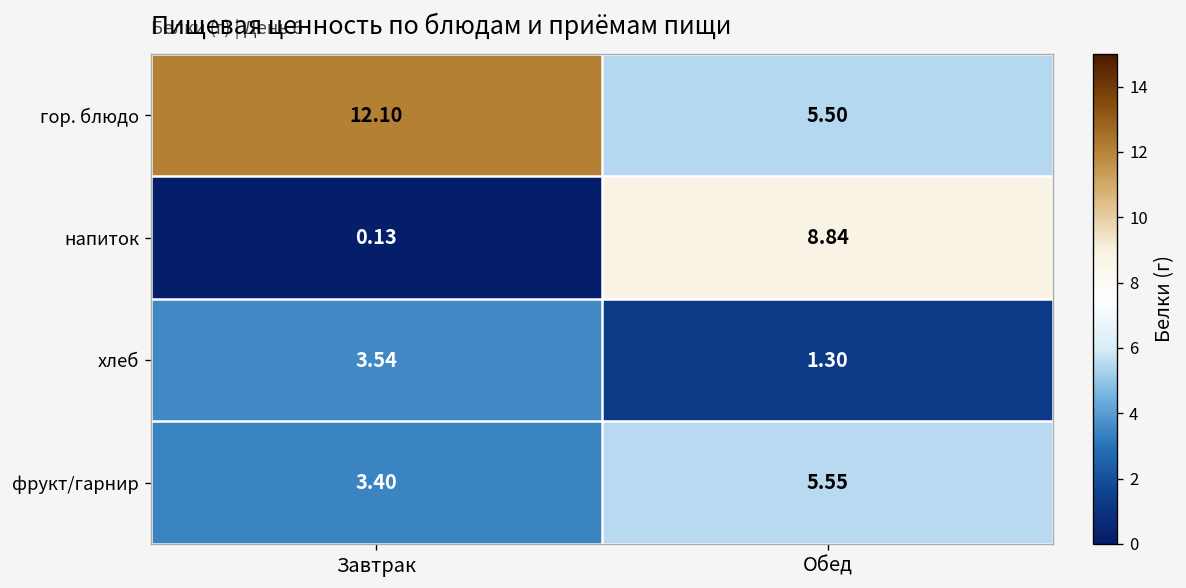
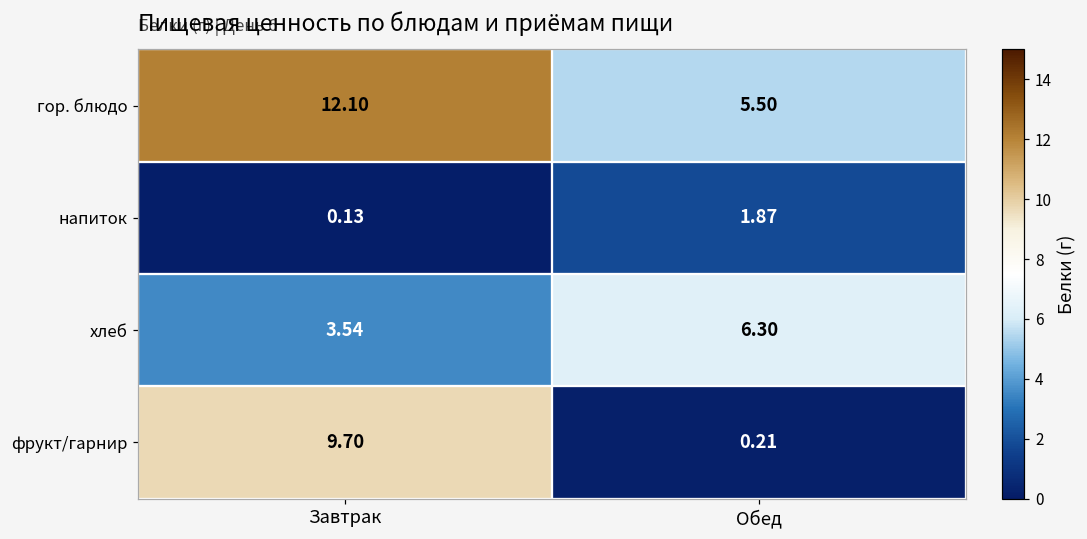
напиток, Обед: 8.84 -> 1.87
хлеб, Обед: 1.30 -> 6.30
фрукт/гарнир, Завтрак: 3.40 -> 9.70
фрукт/гарнир, Обед: 5.55 -> 0.21
